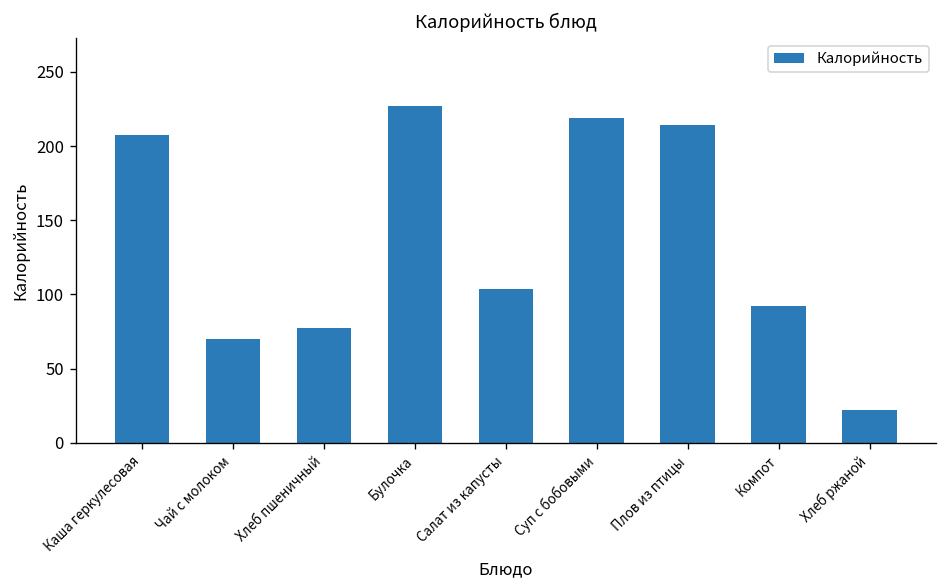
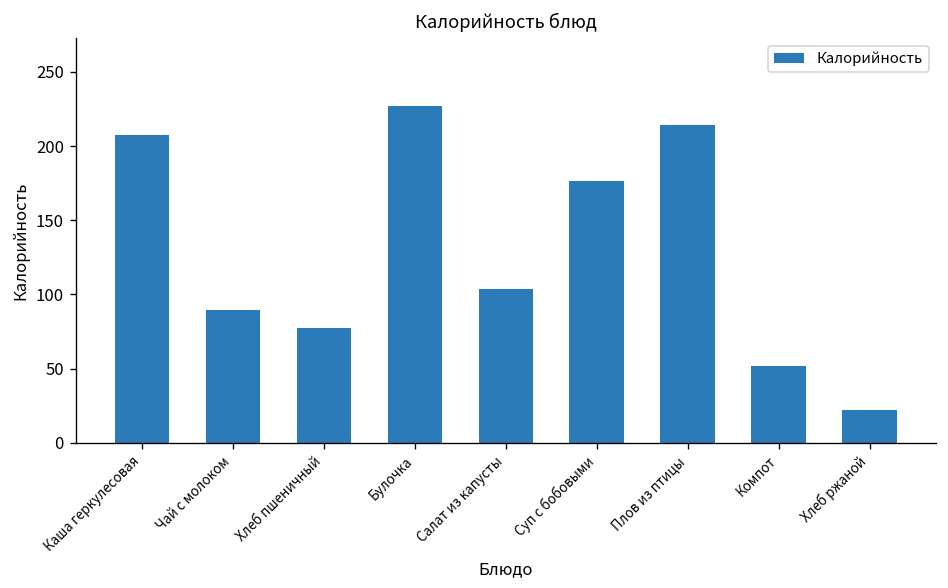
Чай с молоком: 70 -> 89
Суп с бобовыми: 219 -> 177
Компот: 92 -> 51
